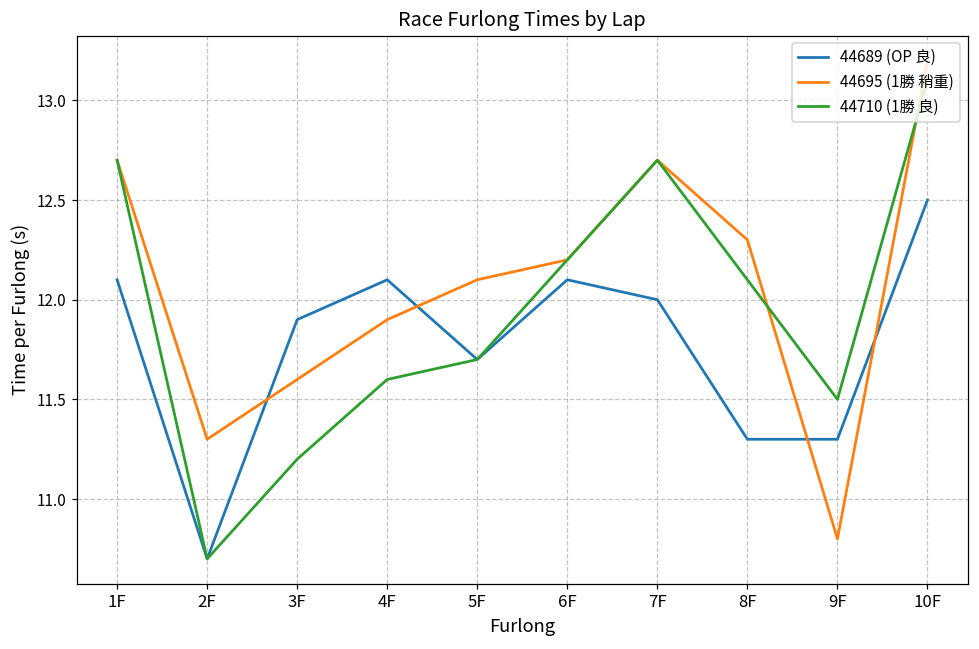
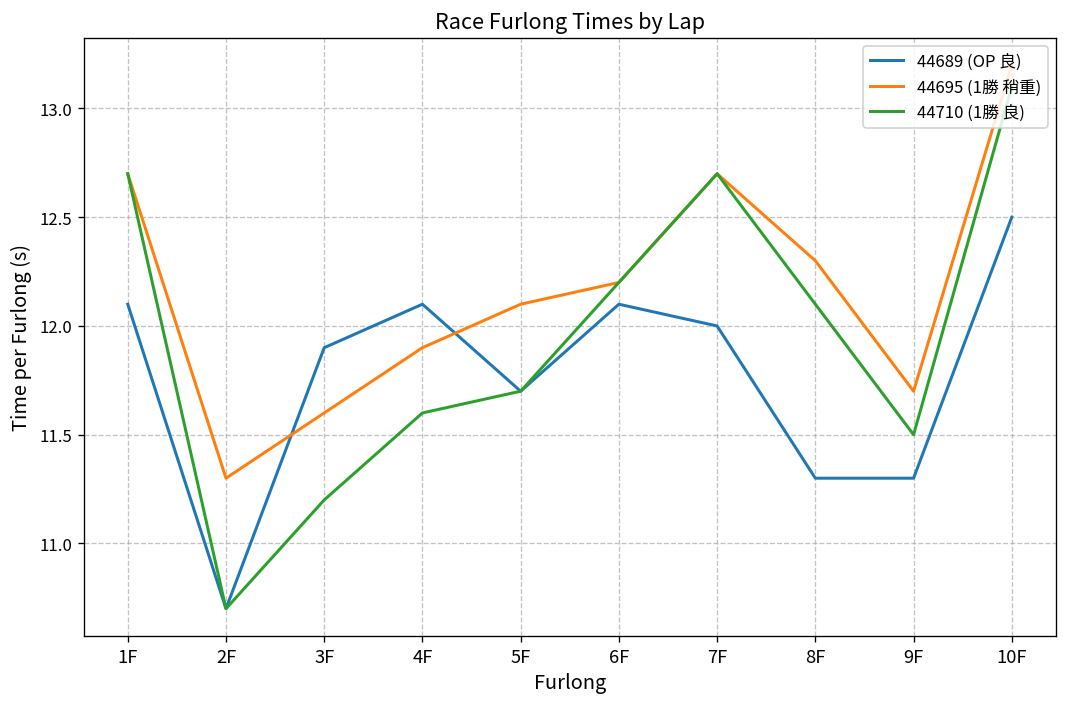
44695 (1勝 稍重), 9F: 10.8 -> 11.7
